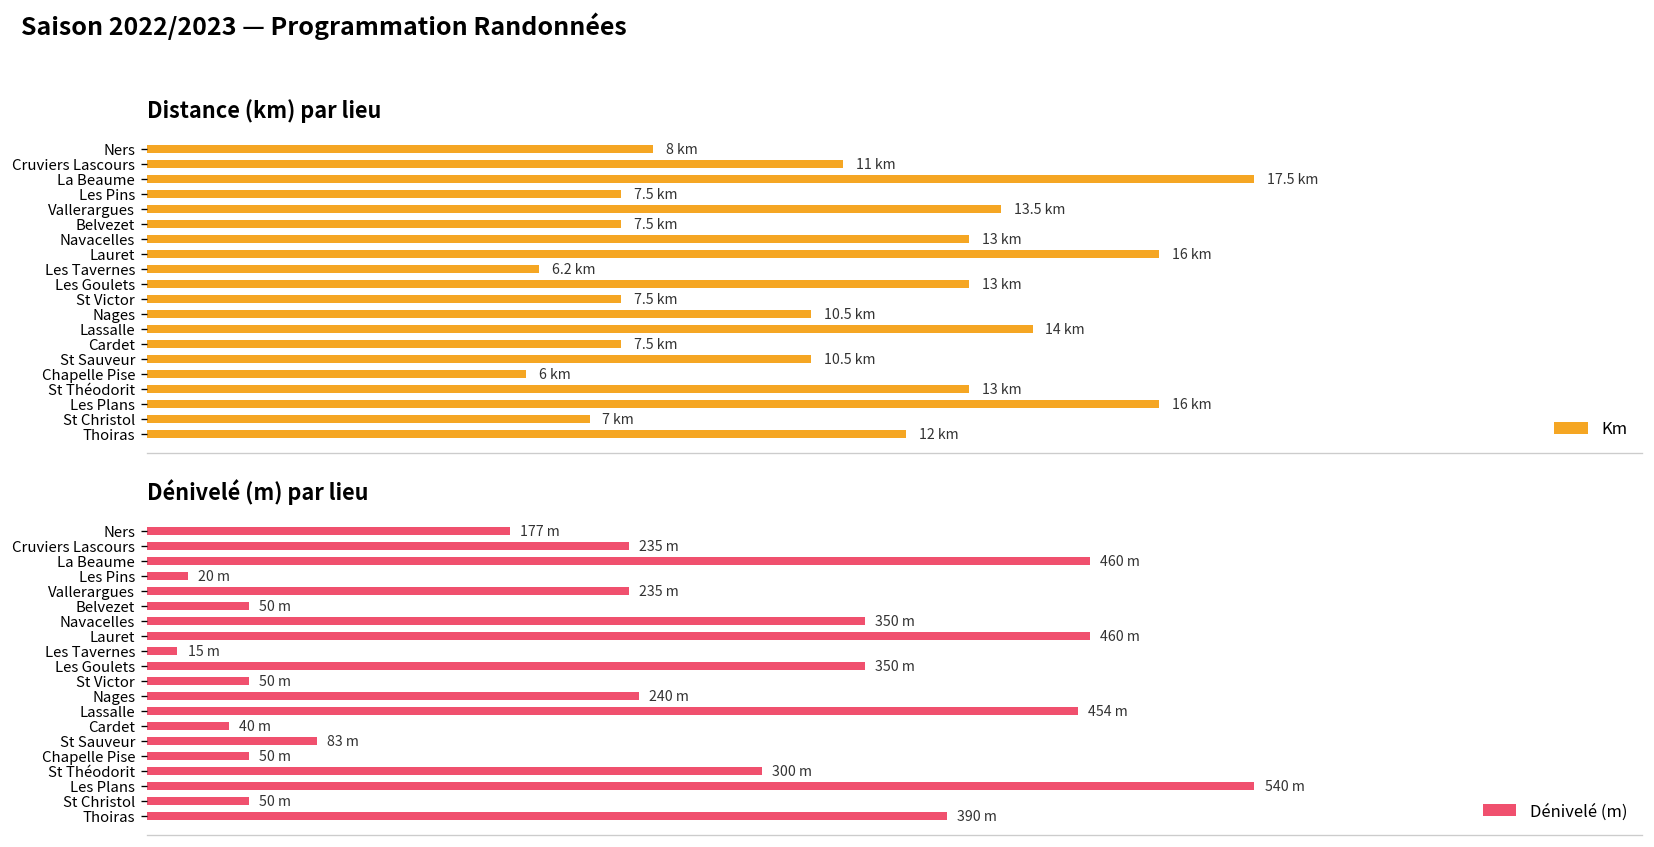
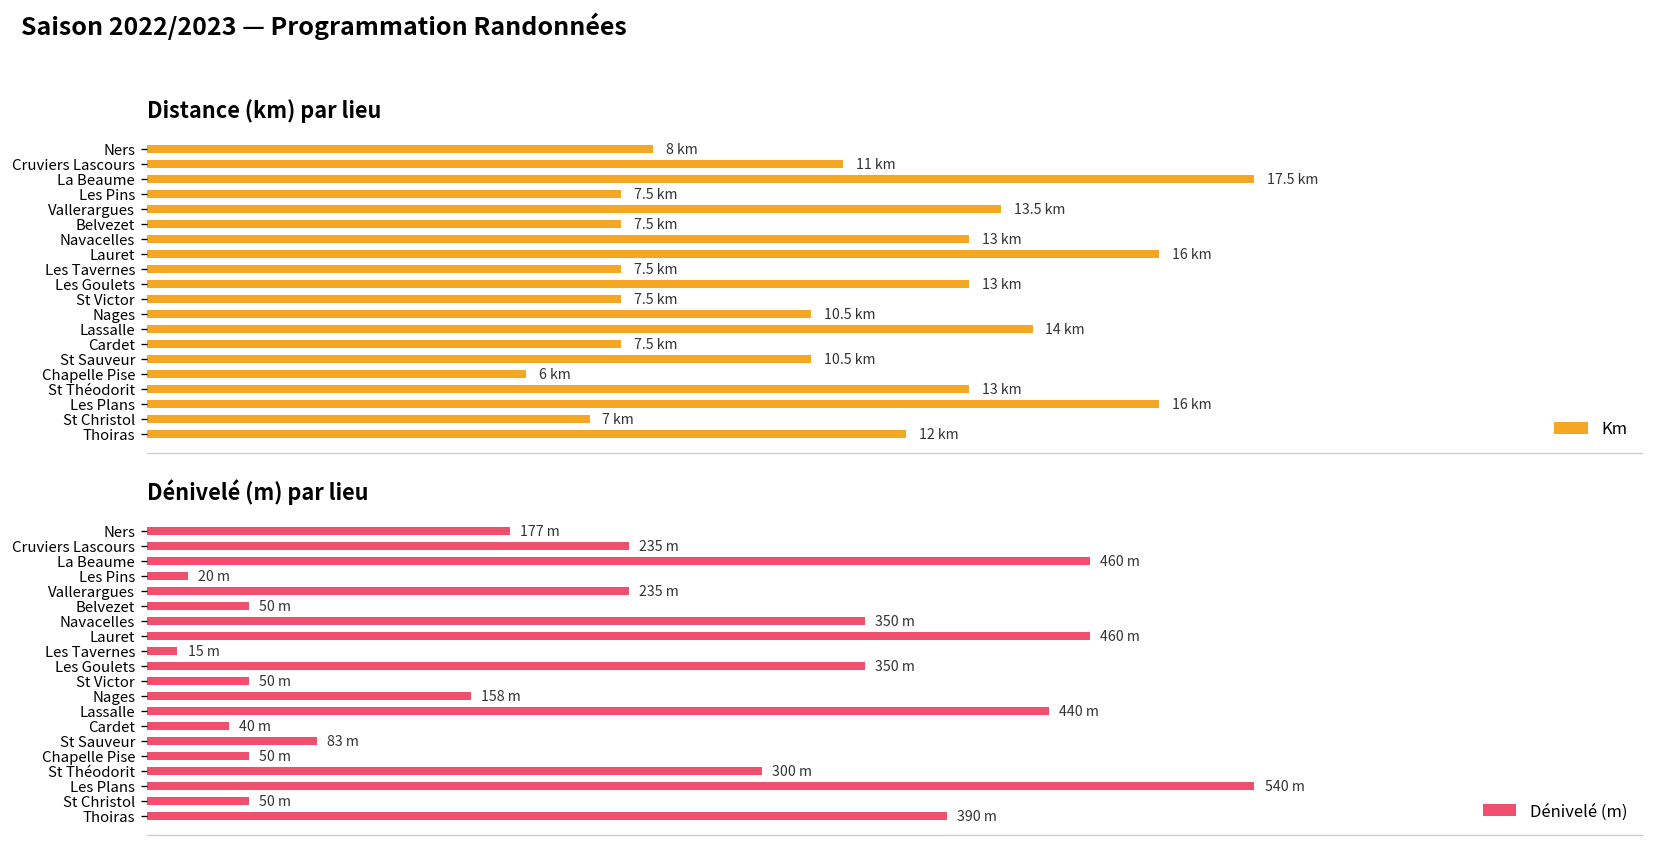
Distance (km) par lieu, Les Tavernes: 6.2 -> 7.5
Dénivelé (m) par lieu, Nages: 240 -> 158
Dénivelé (m) par lieu, Lassalle: 454 -> 440
